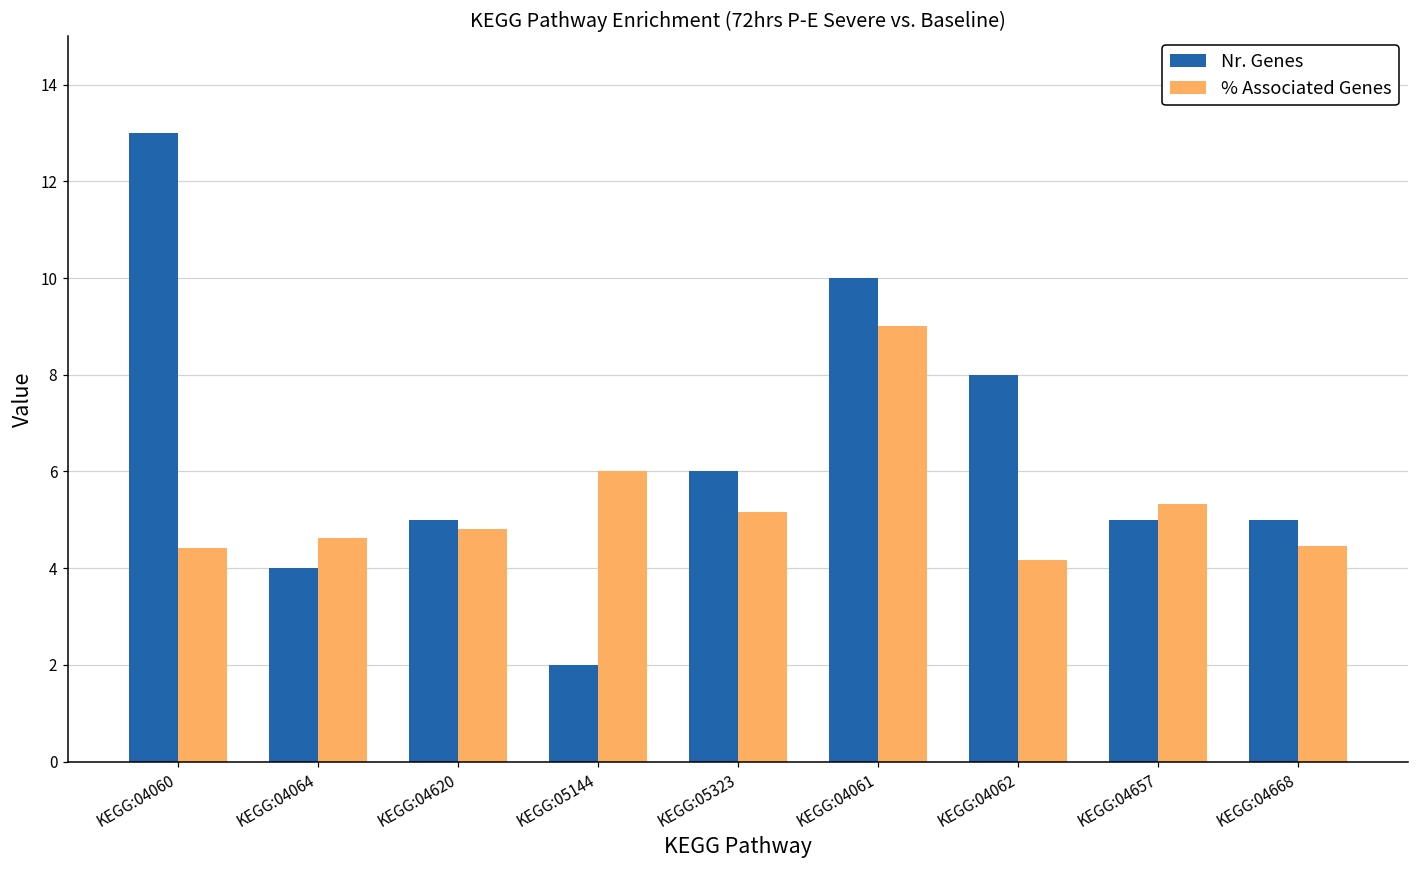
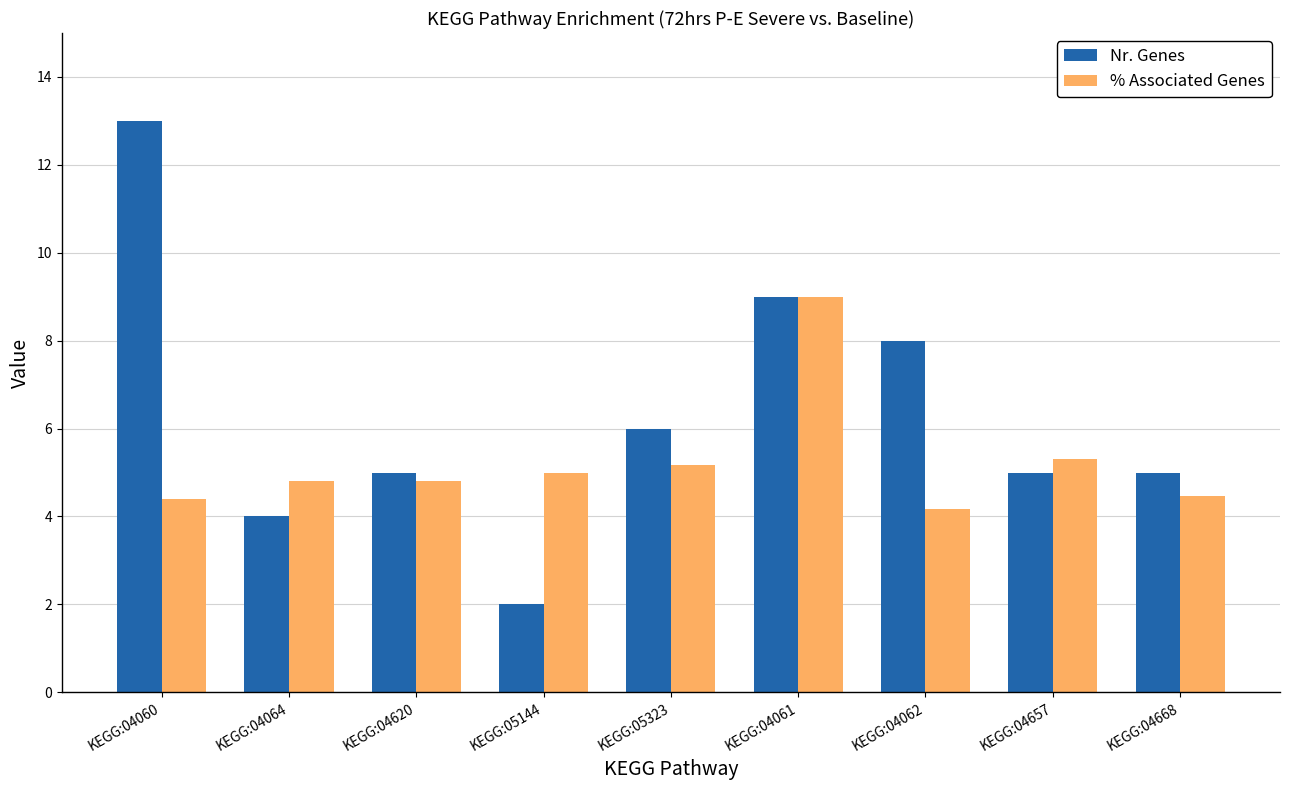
% Associated Genes, KEGG:04064: 4.6 -> 4.8
% Associated Genes, KEGG:05144: 6 -> 5
Nr. Genes, KEGG:04061: 10 -> 9
